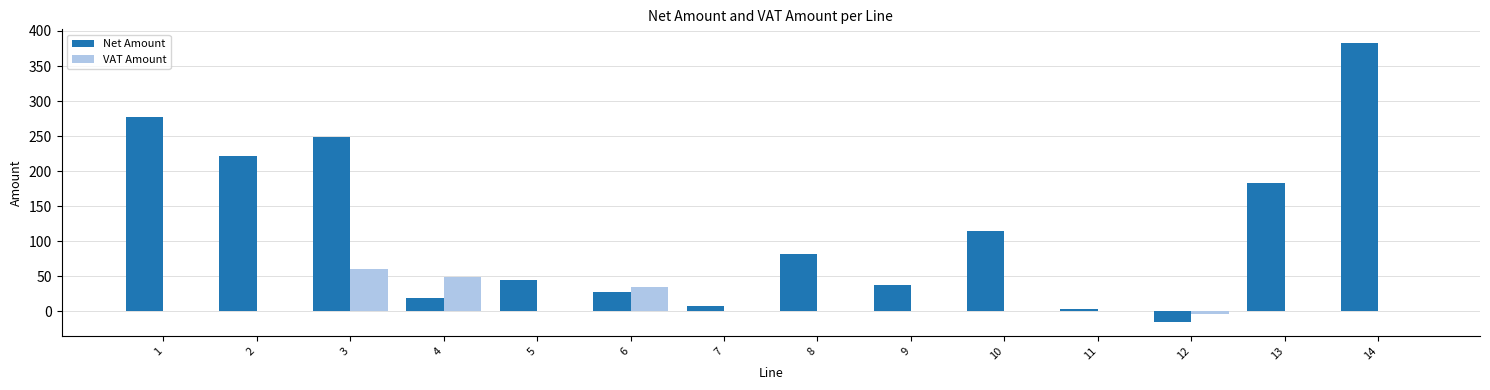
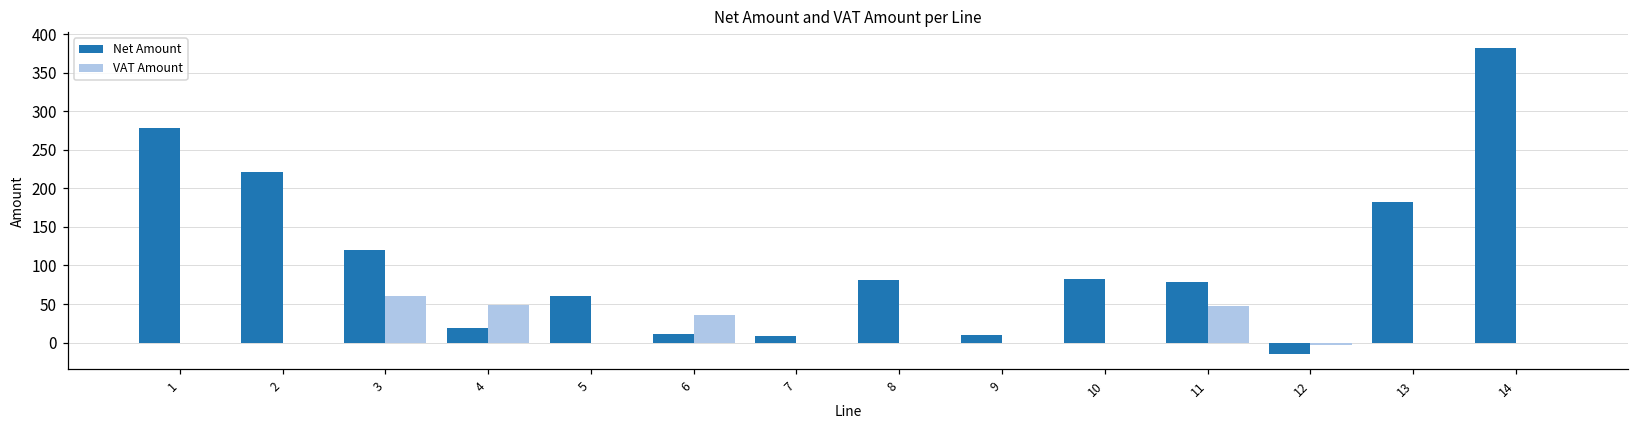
Net Amount, 3: 250 -> 120
Net Amount, 5: 40 -> 60
Net Amount, 6: 30 -> 10
Net Amount, 9: 40 -> 10
Net Amount, 10: 120 -> 80
Net Amount, 11: 0 -> 80
VAT Amount, 11: 0 -> 50
